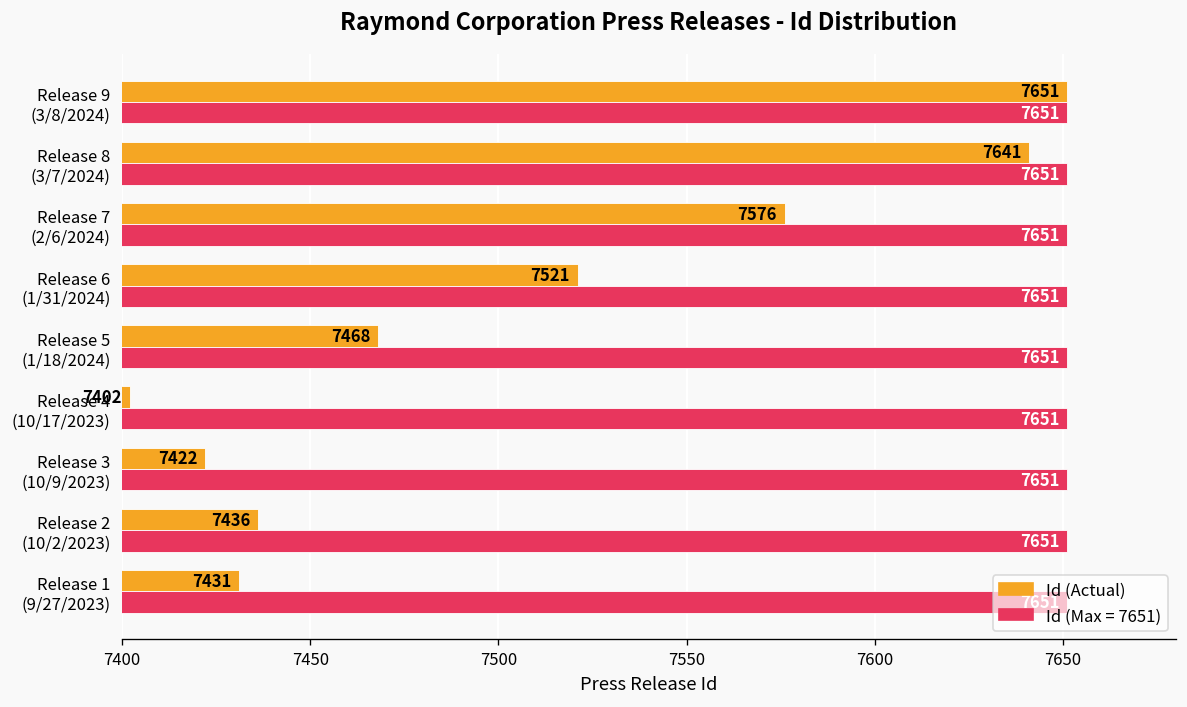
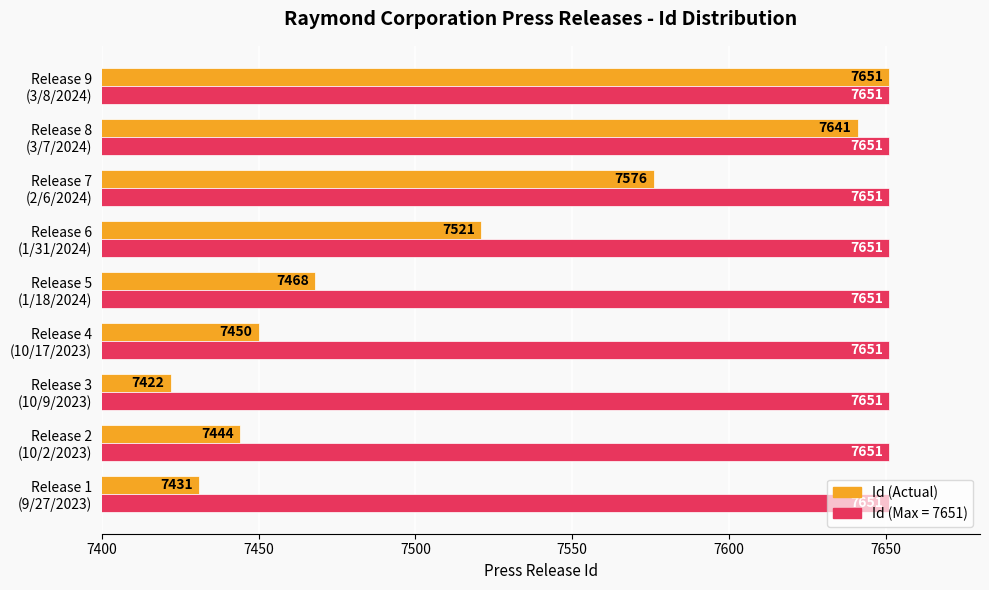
Id (Actual), Release 4 (10/17/2023): 7402 -> 7450
Id (Actual), Release 2 (10/2/2023): 7436 -> 7444
